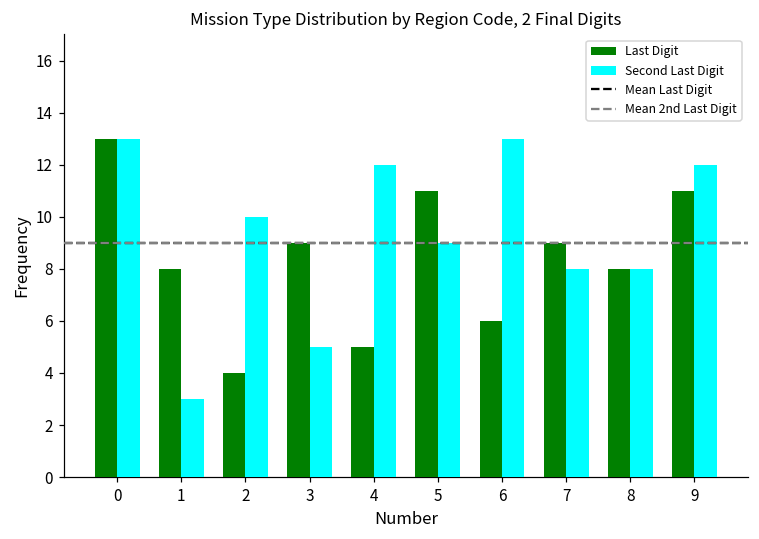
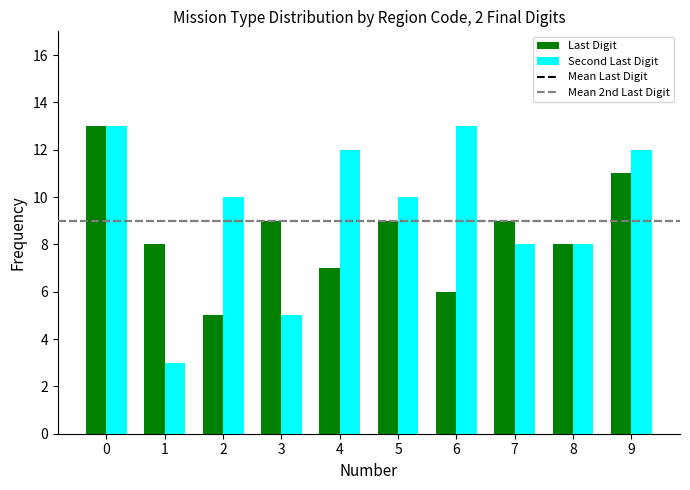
Last Digit, 2: 4 -> 5
Last Digit, 4: 5 -> 7
Last Digit, 5: 11 -> 9
Second Last Digit, 5: 9 -> 10
